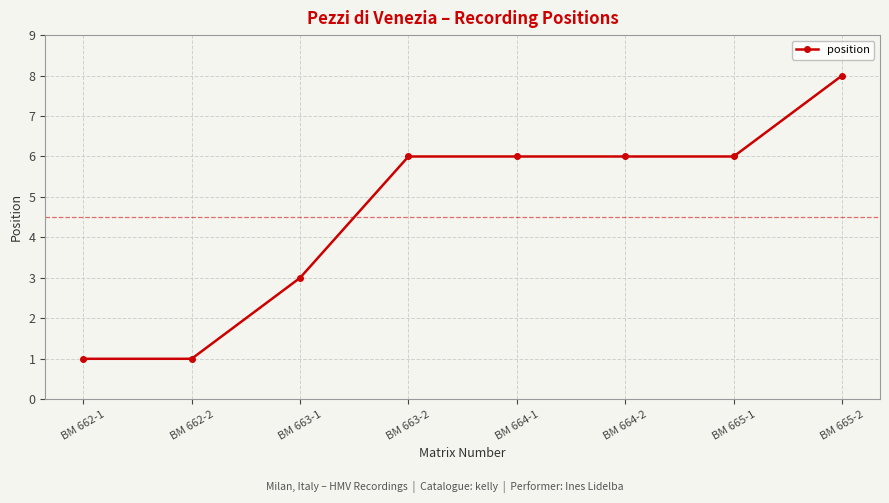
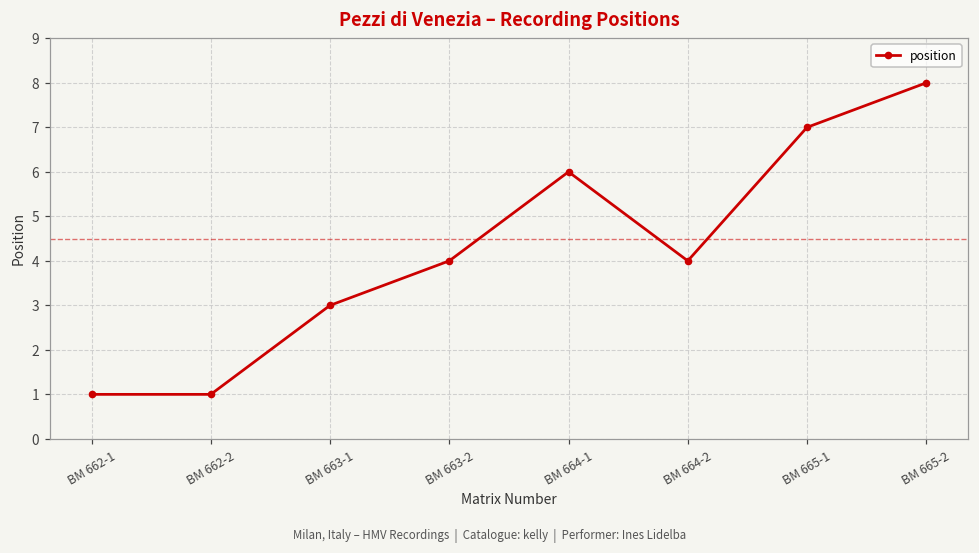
BM 663-2: 6 -> 4
BM 664-2: 6 -> 4
BM 665-1: 6 -> 7
